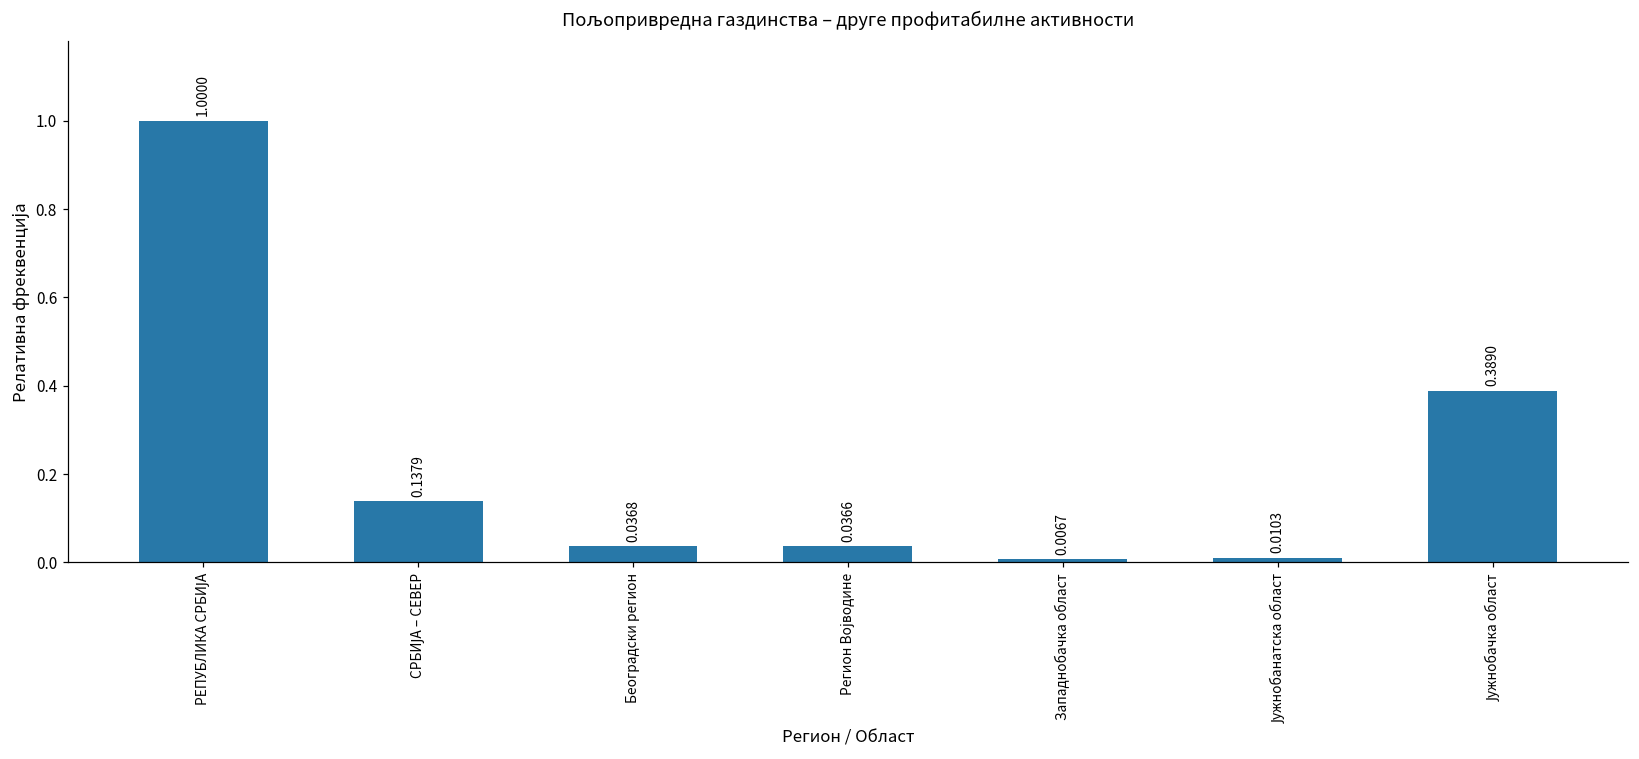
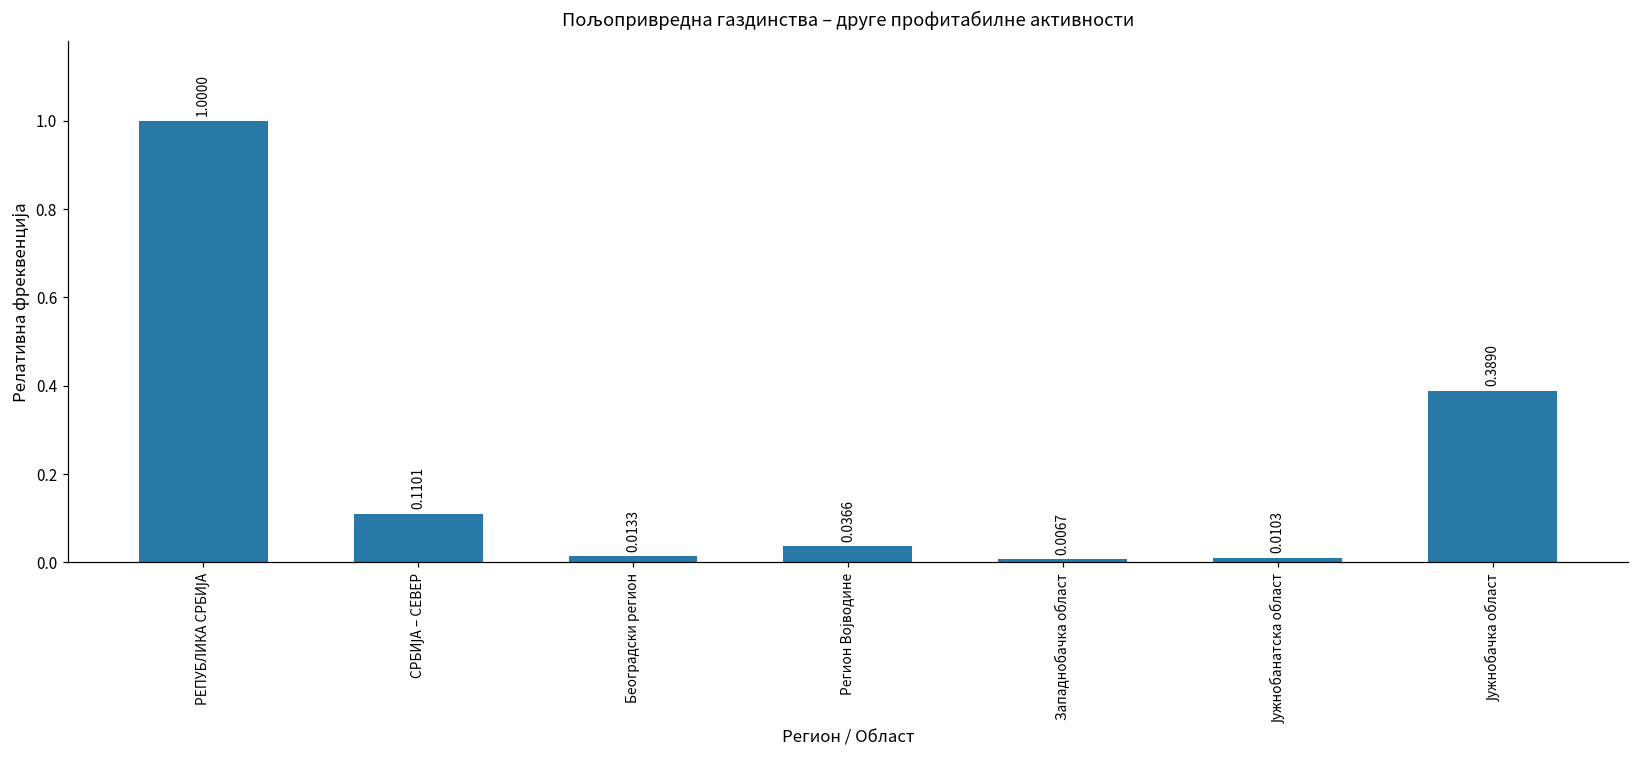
СРБИЈА – СЕВЕР: 0.1379 -> 0.1101
Београдски регион: 0.0368 -> 0.0133
